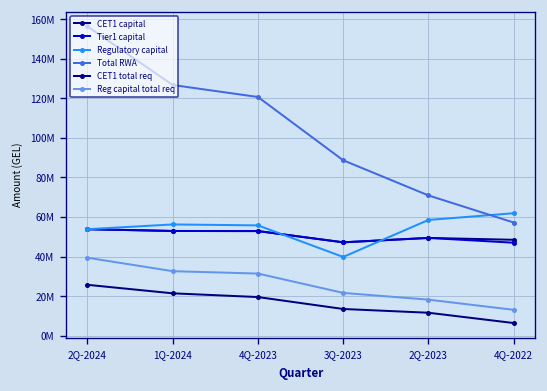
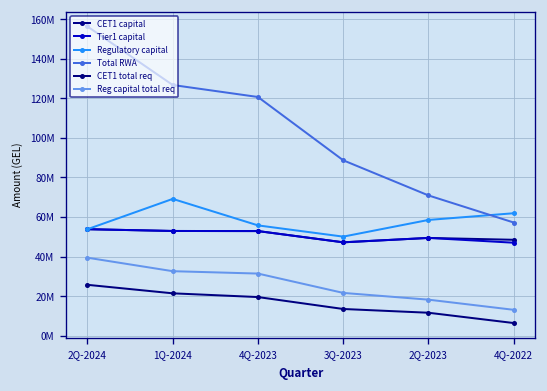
Regulatory capital, 1Q-2024: 56000000 -> 69000000
Regulatory capital, 3Q-2023: 40000000 -> 50000000
